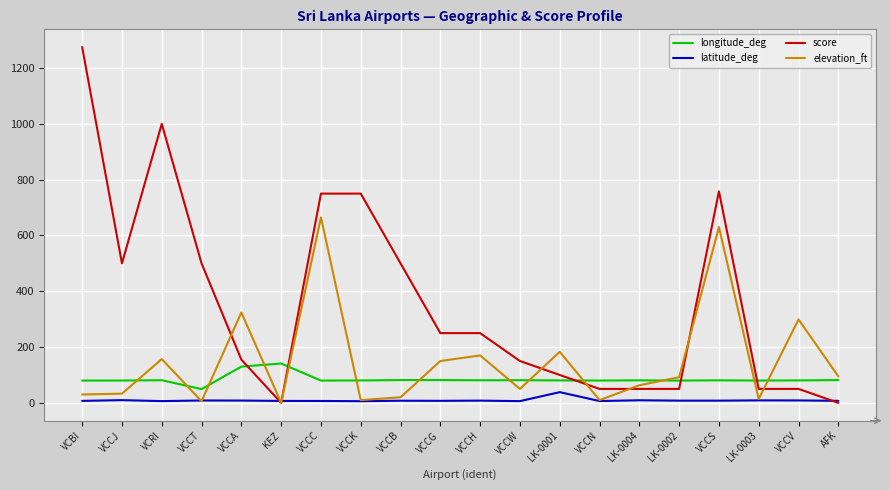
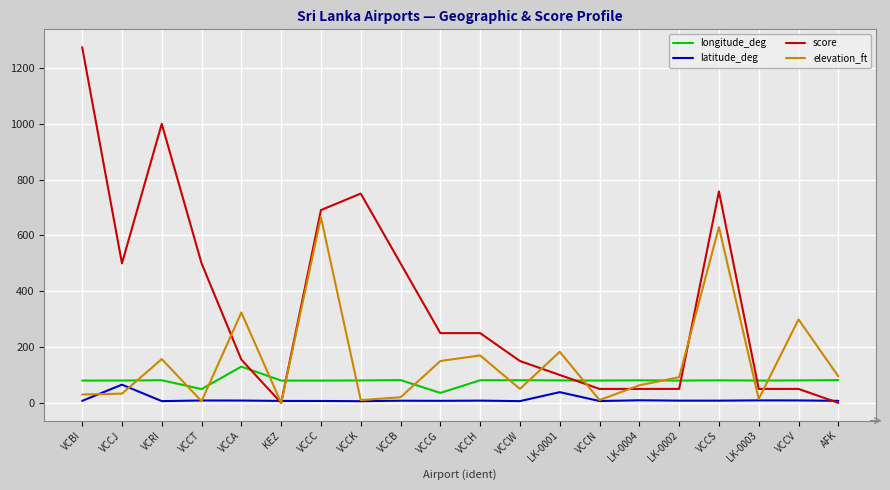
latitude_deg, VCCJ: 10 -> 70
longitude_deg, KEZ: 140 -> 80
score, VCCC: 750 -> 690
longitude_deg, VCCG: 80 -> 40
